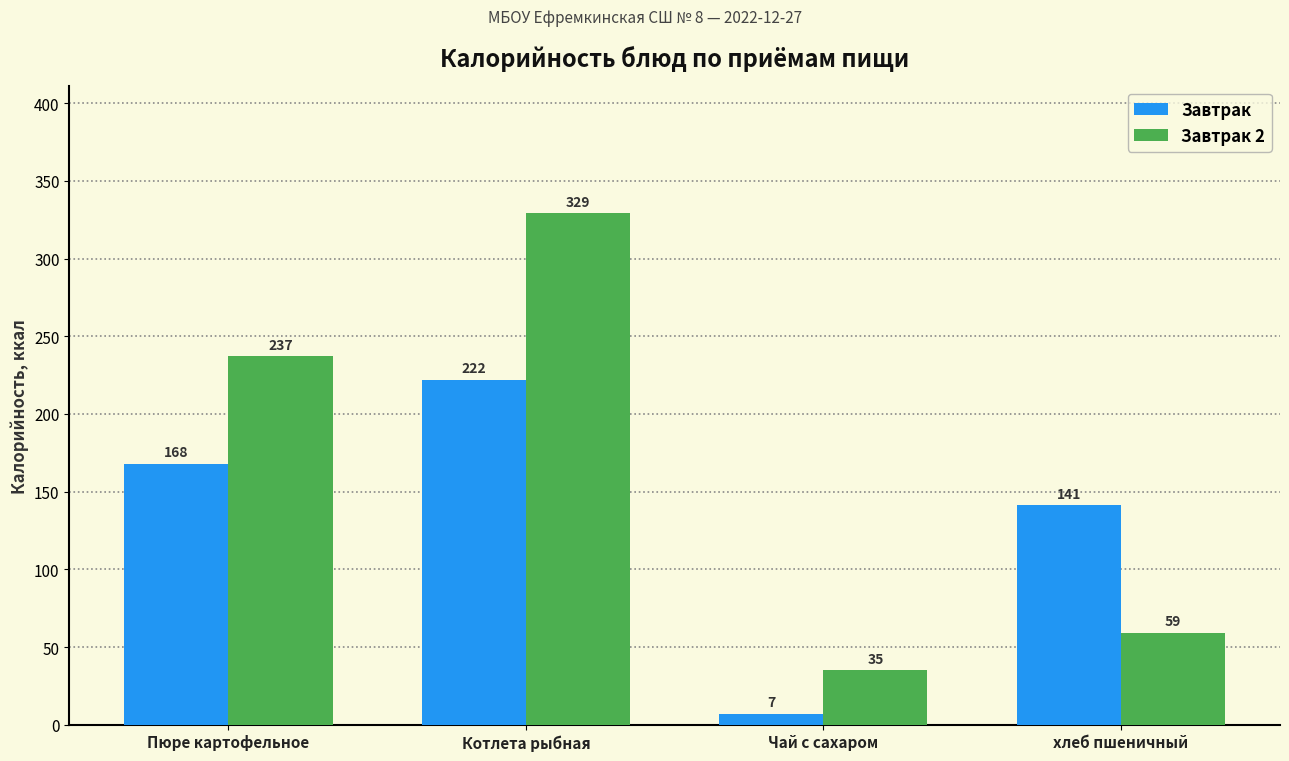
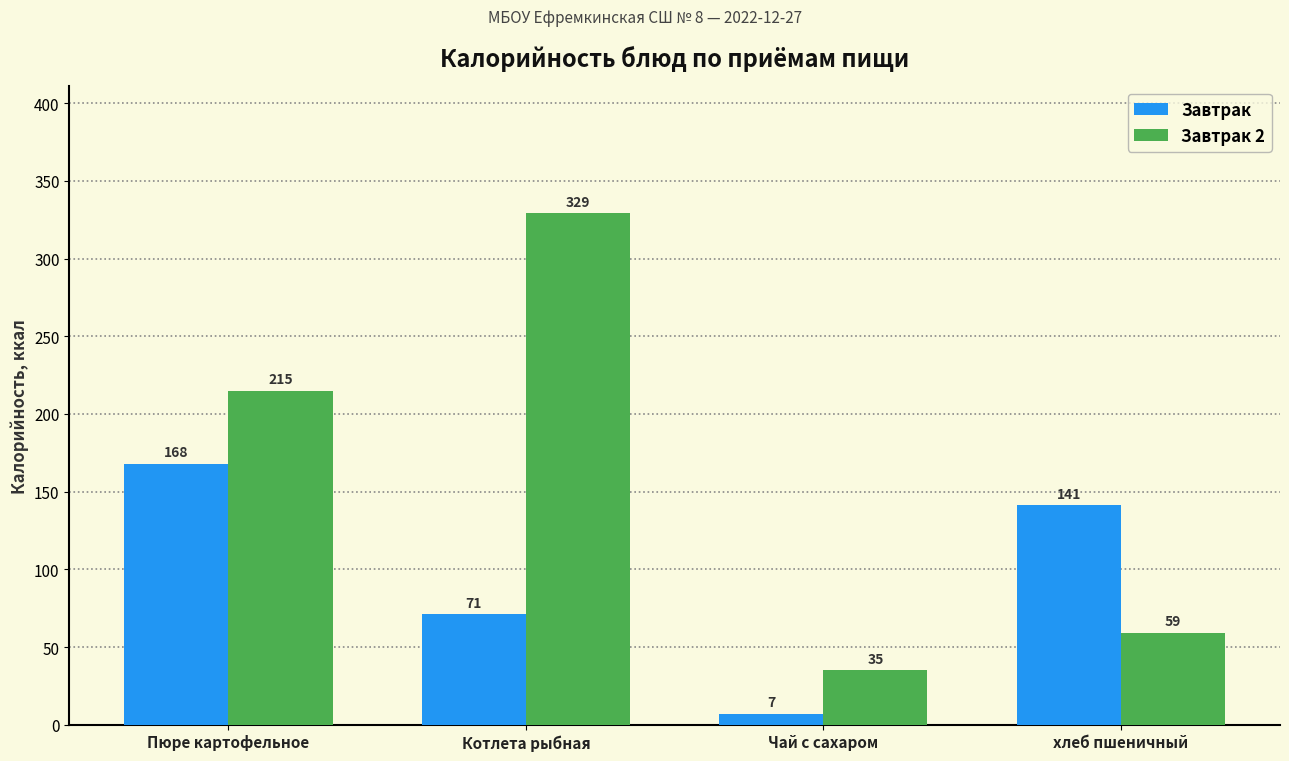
Завтрак 2, Пюре картофельное: 237 -> 215
Завтрак, Котлета рыбная: 222 -> 71
